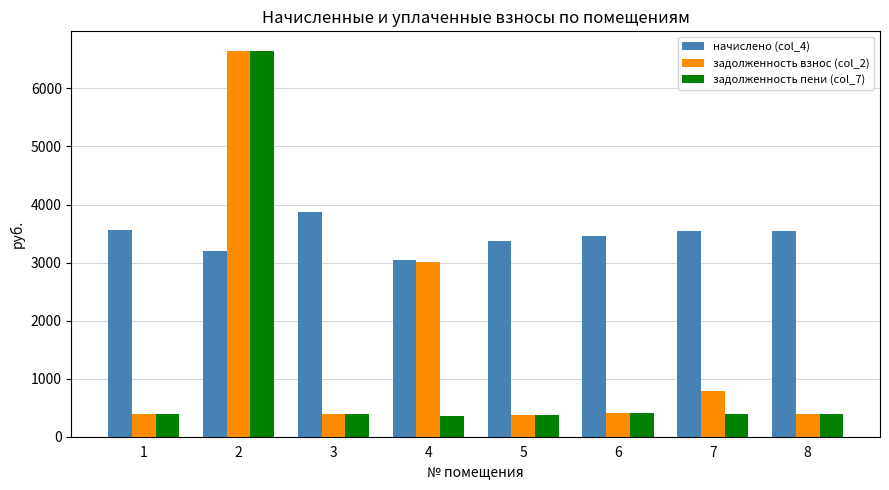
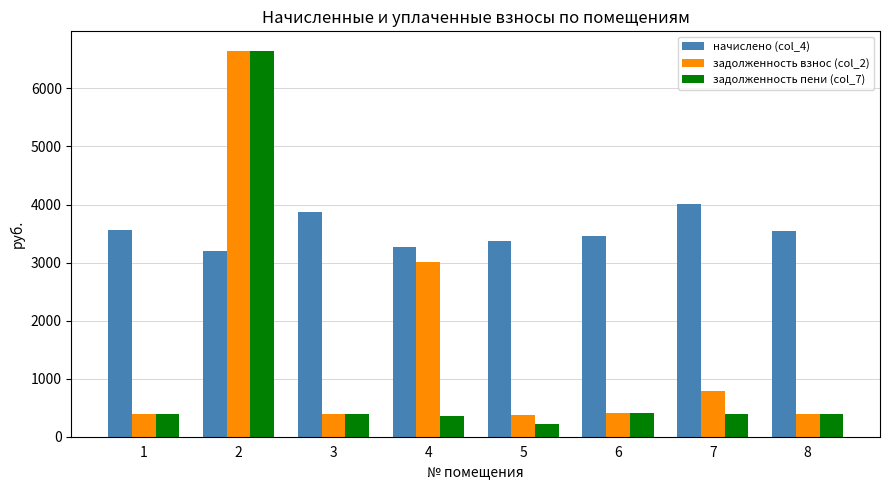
начислено (col_4), 4: 3000 -> 3300
задолженность пени (col_7), 5: 400 -> 200
начислено (col_4), 7: 3500 -> 4000
